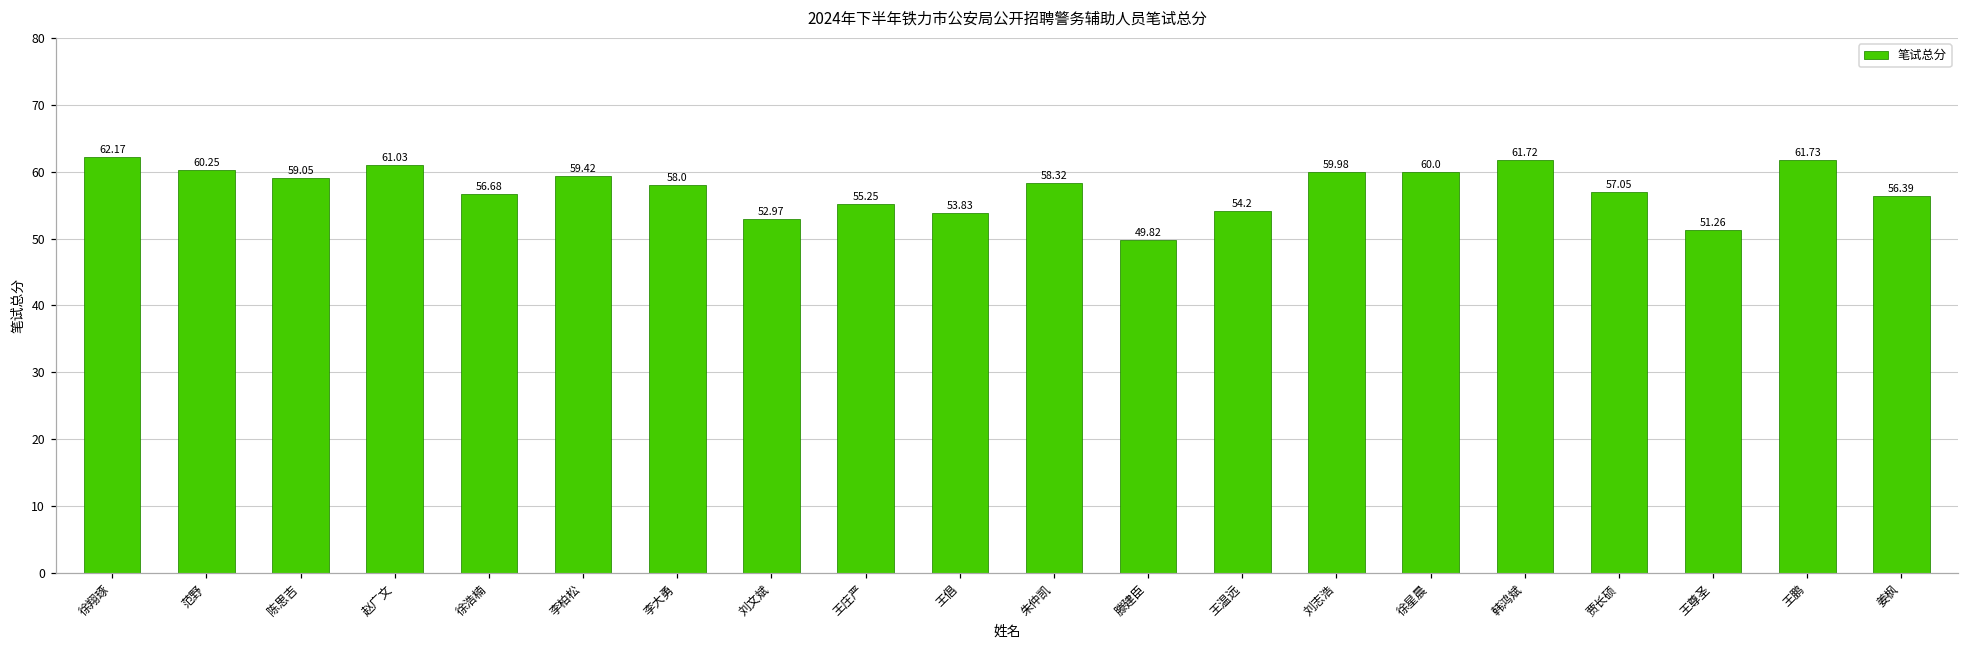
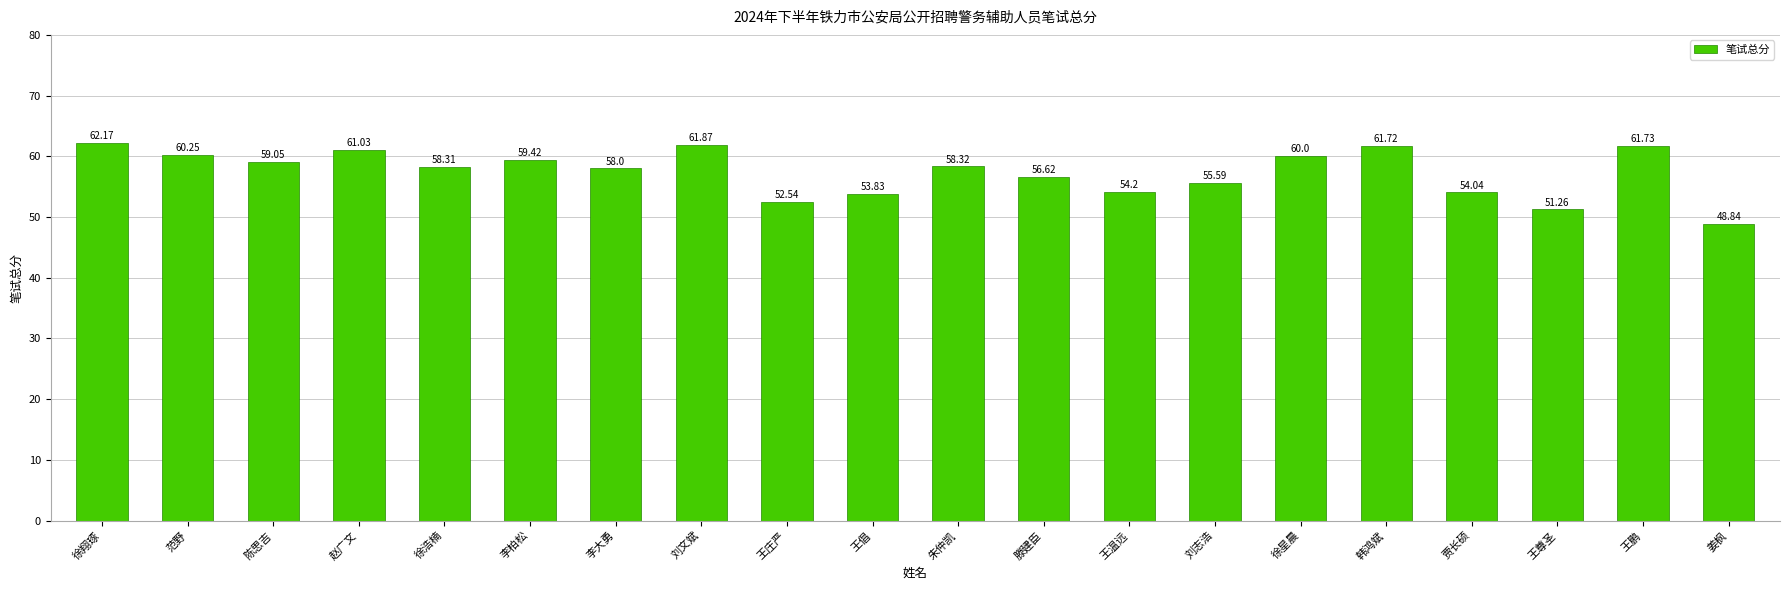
徐浩楠: 56.68 -> 58.31
刘文斌: 52.97 -> 61.87
王庄严: 55.25 -> 52.54
滕建臣: 49.82 -> 56.62
刘志浩: 59.98 -> 55.59
贾长硕: 57.05 -> 54.04
姜枫: 56.39 -> 48.84
